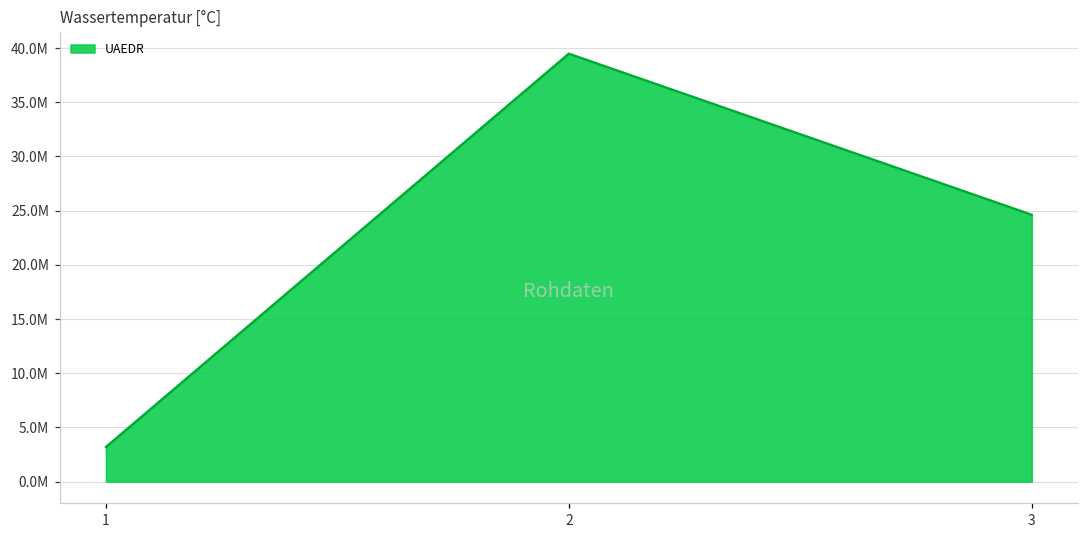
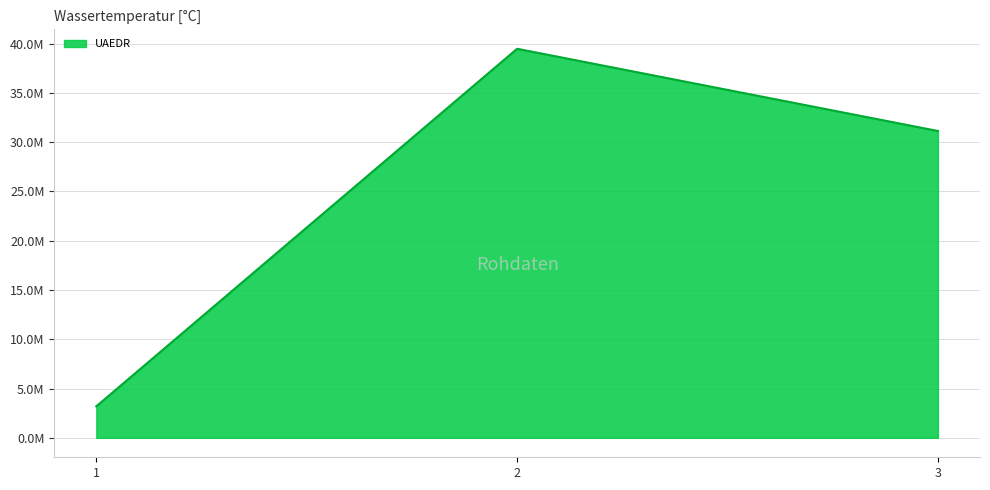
3: 25000000 -> 31000000
